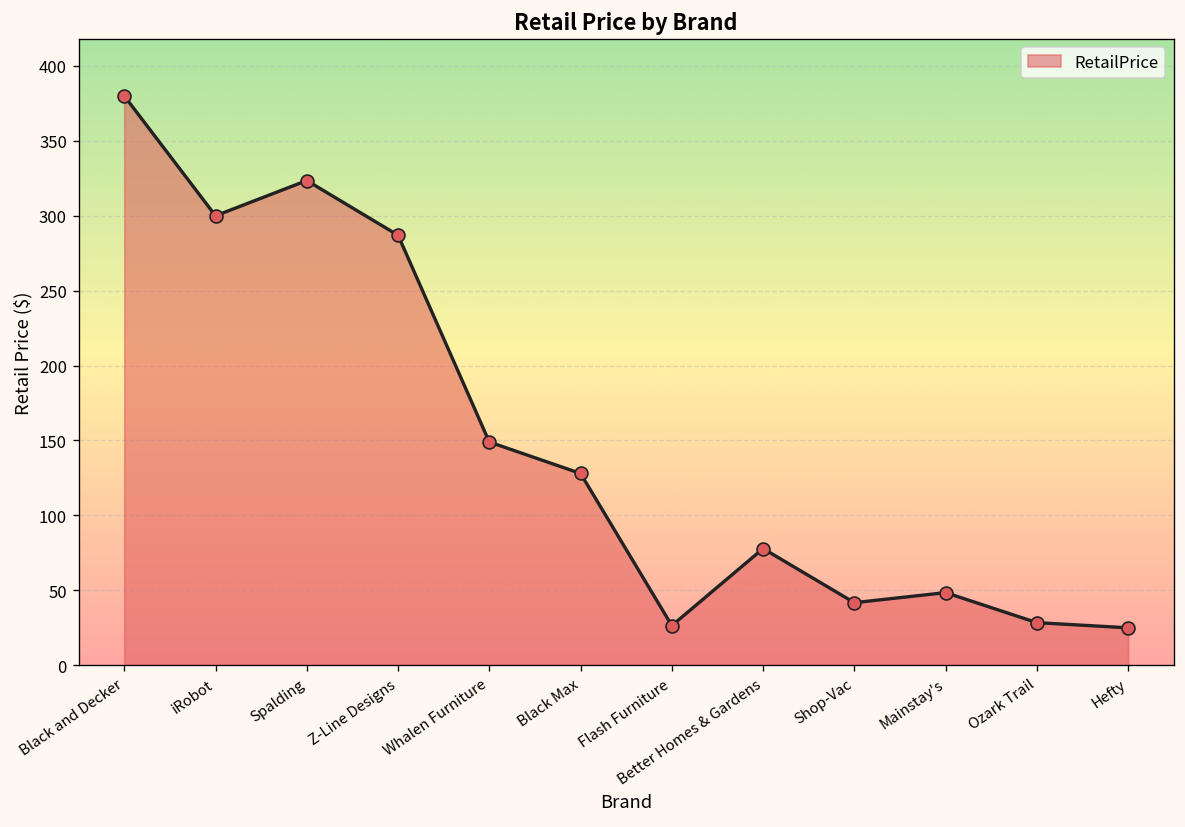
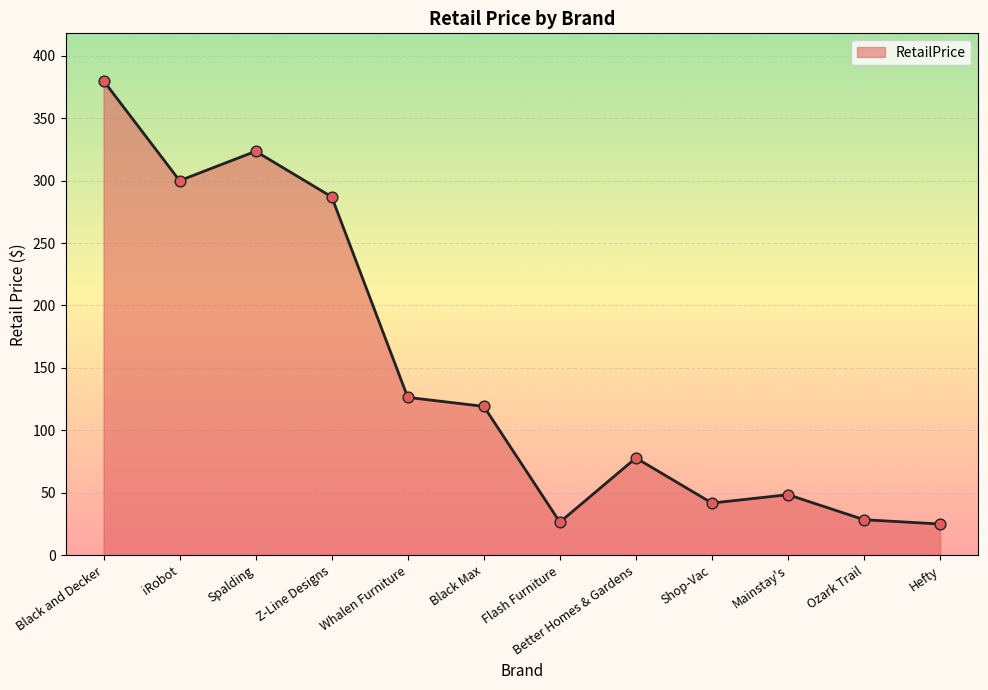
Whalen Furniture: 149 -> 126
Black Max: 128 -> 119
